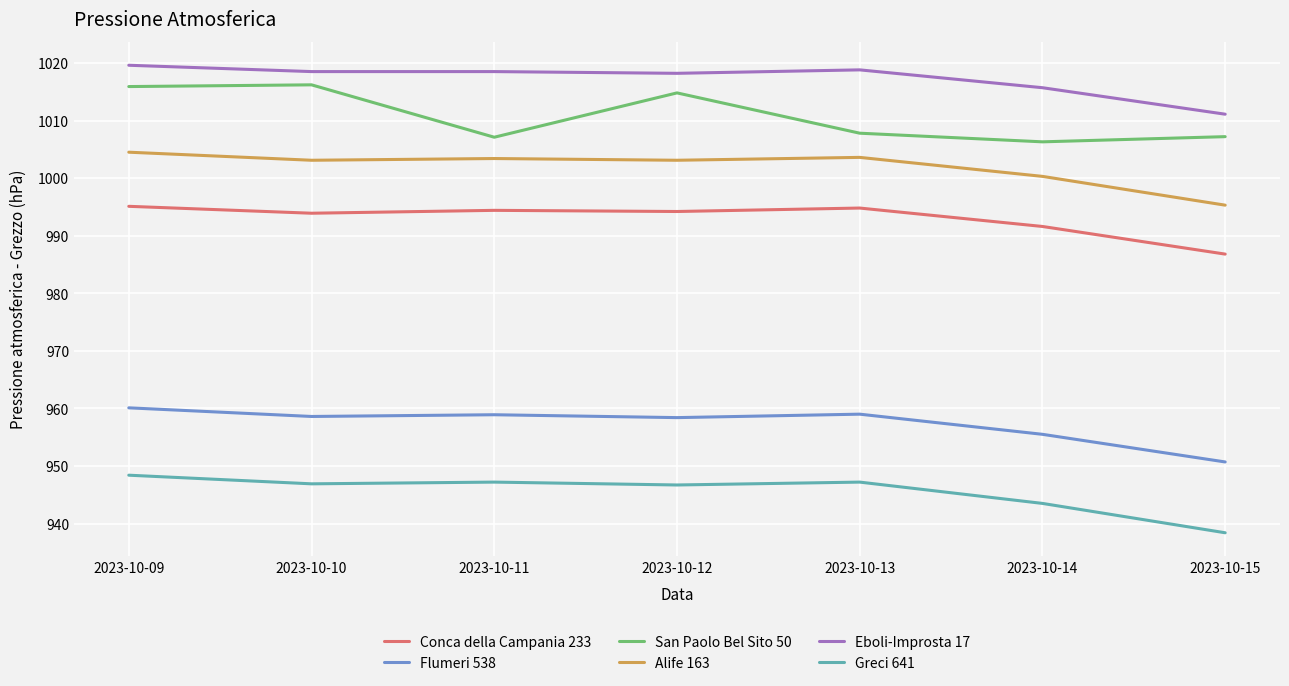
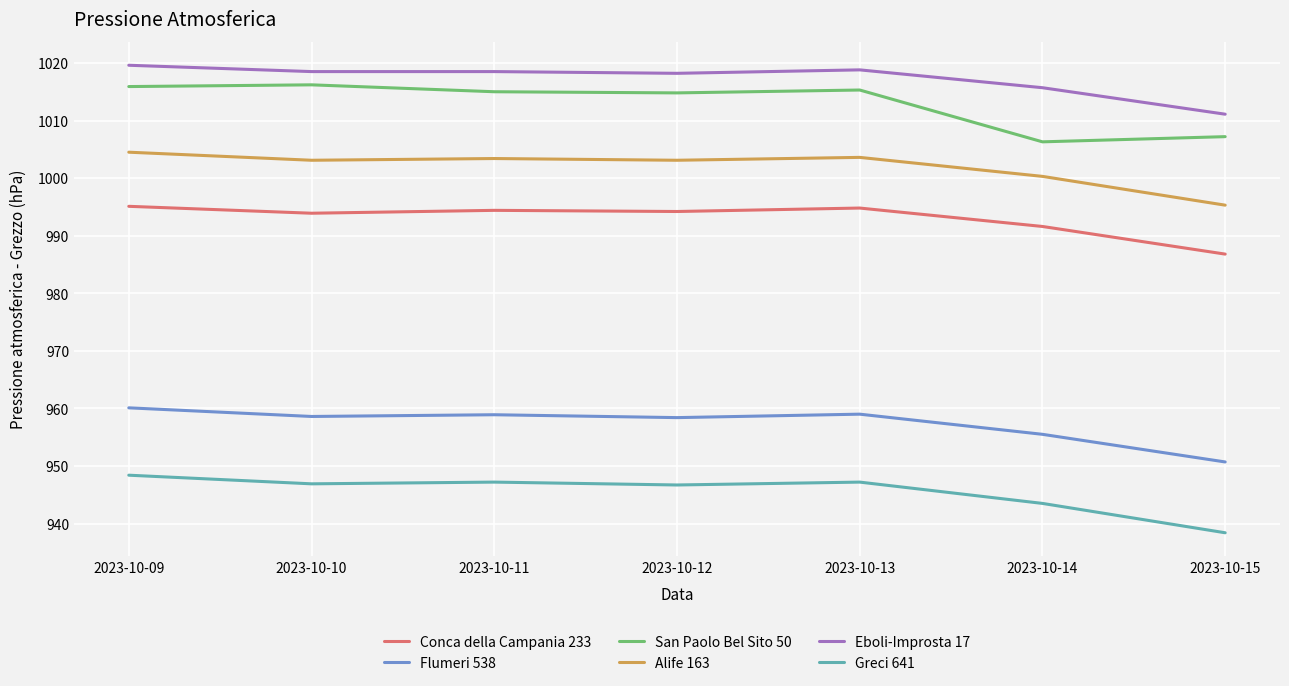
San Paolo Bel Sito 50, 2023-10-11: 1007 -> 1015
San Paolo Bel Sito 50, 2023-10-13: 1008 -> 1015
